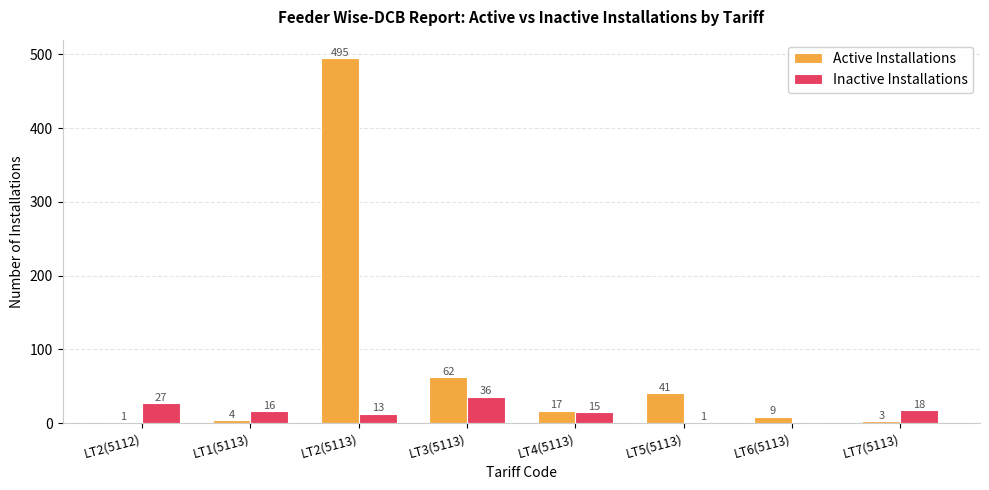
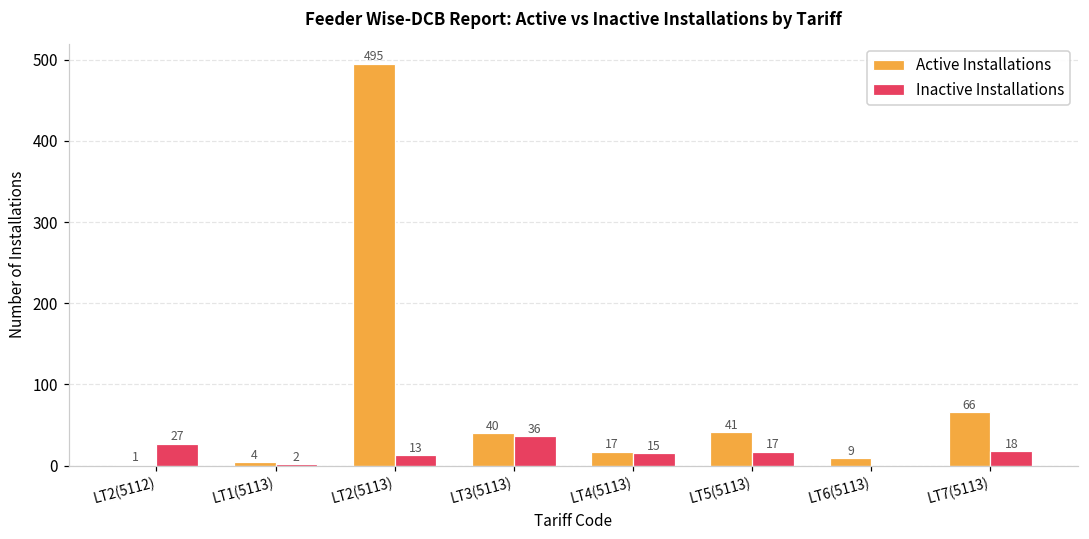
Inactive Installations, LT1(5113): 16 -> 2
Active Installations, LT3(5113): 62 -> 40
Inactive Installations, LT5(5113): 1 -> 17
Active Installations, LT7(5113): 3 -> 66
